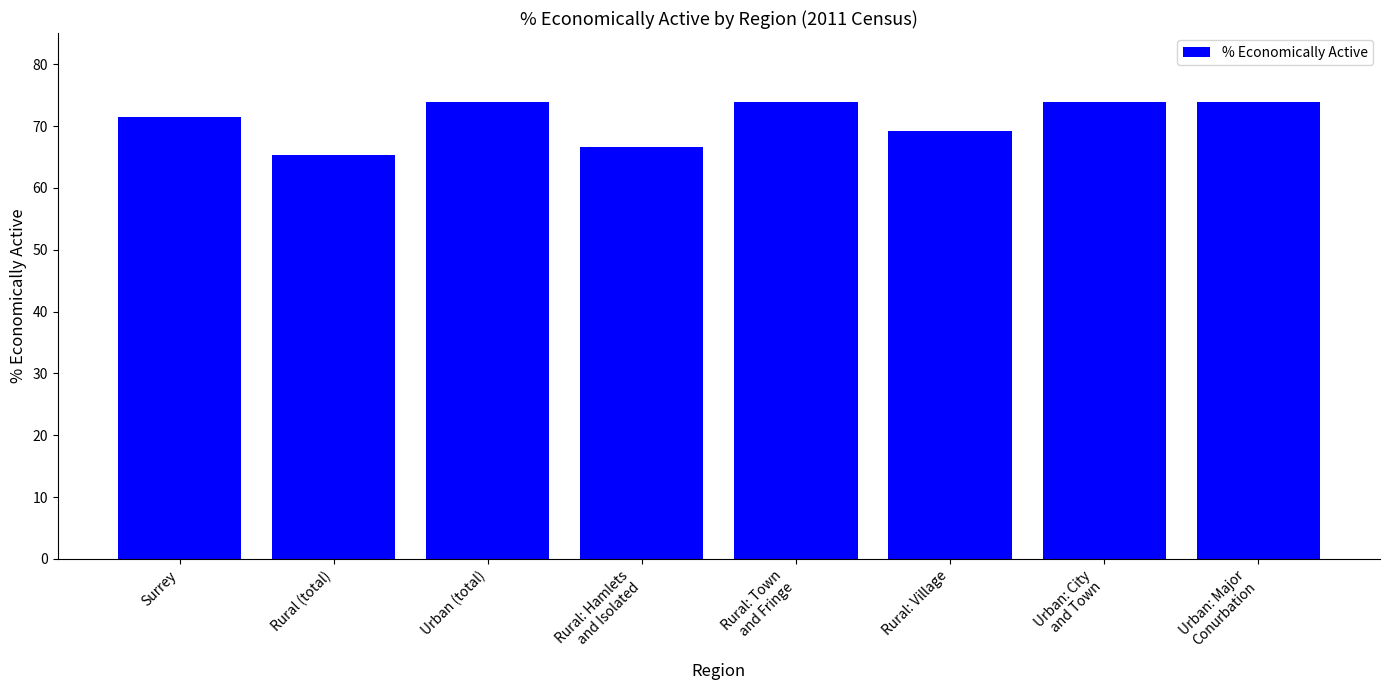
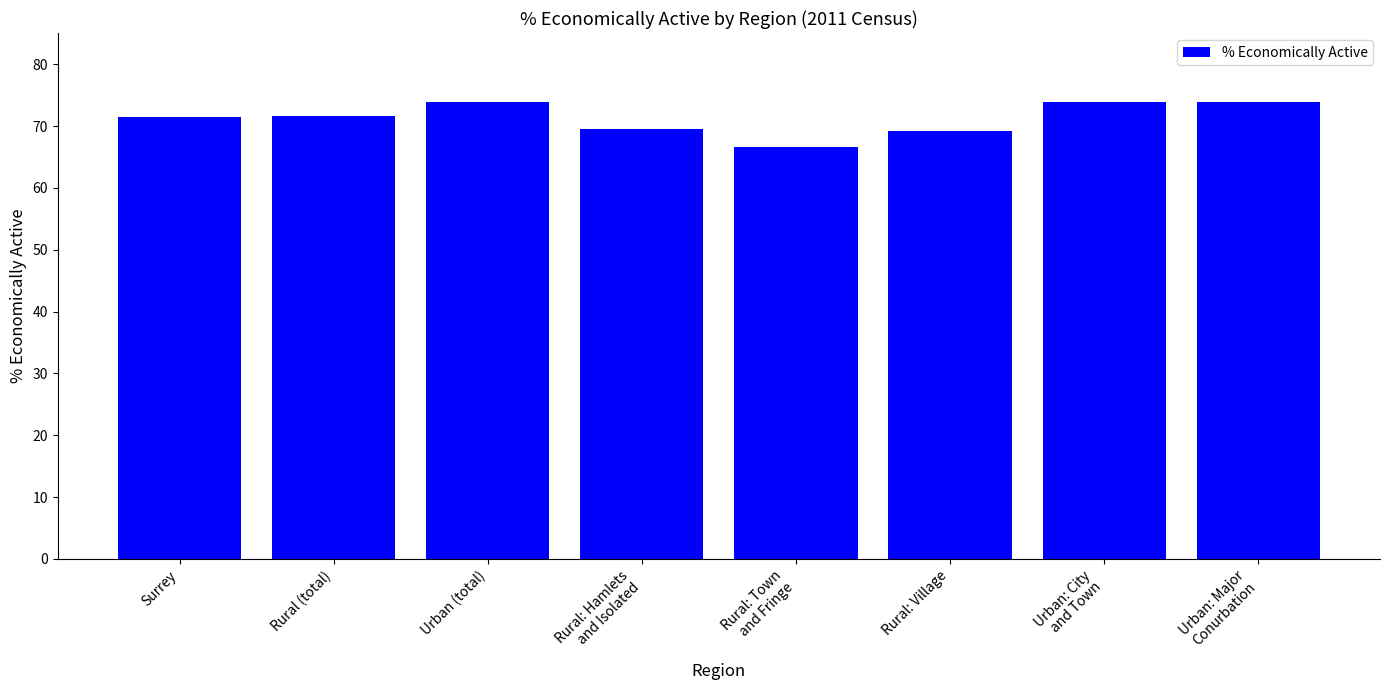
Rural (total): 65 -> 72
Rural: Hamlets and Isolated: 67 -> 70
Rural: Town and Fringe: 74 -> 67
